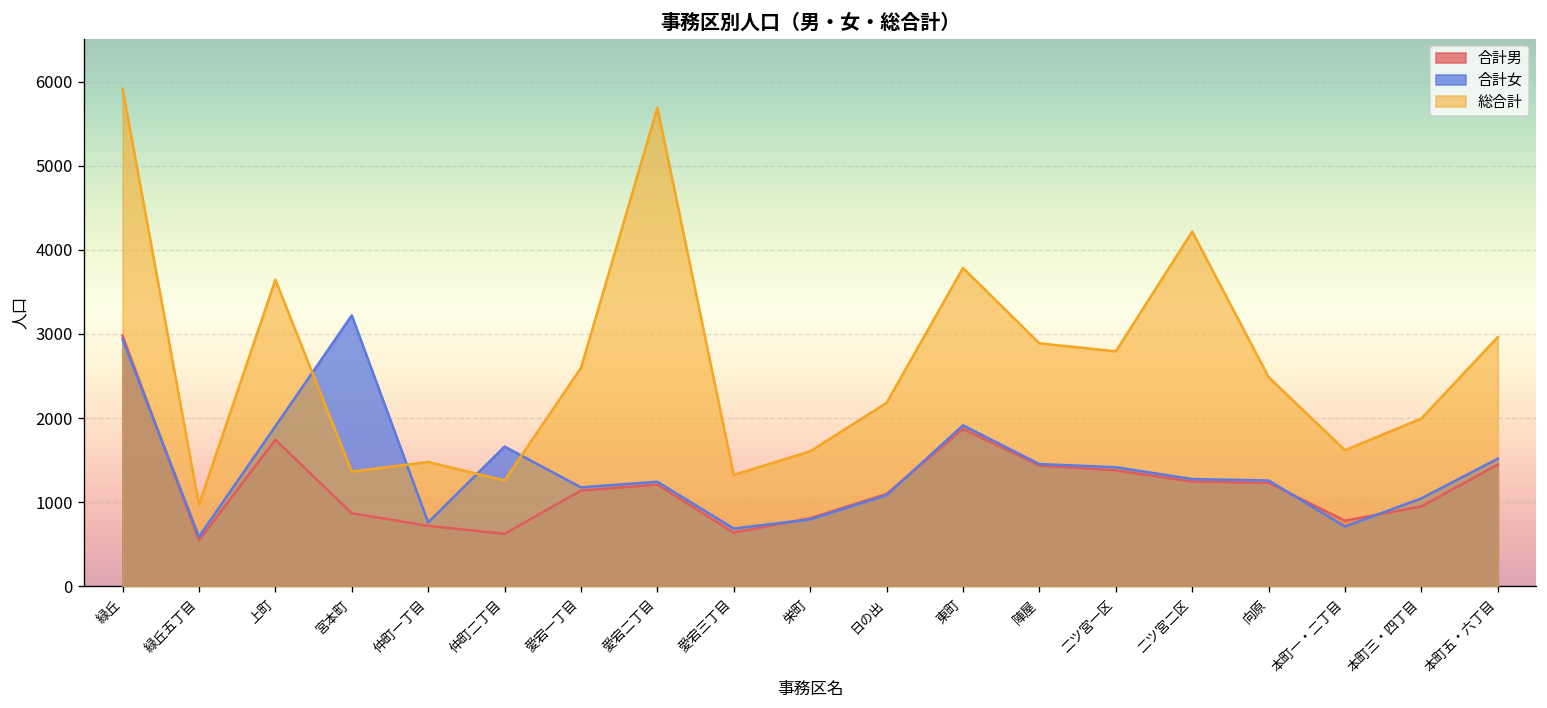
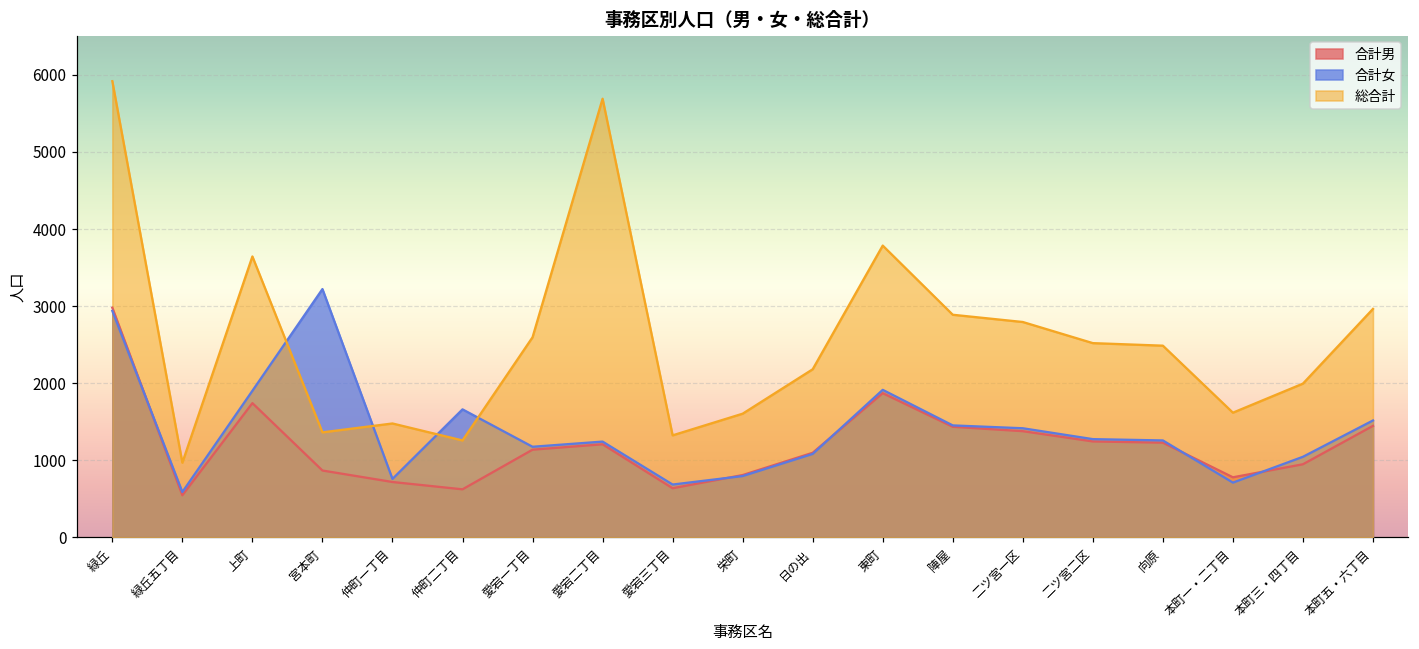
総合計, 二ツ宮二区: 4200 -> 2500
